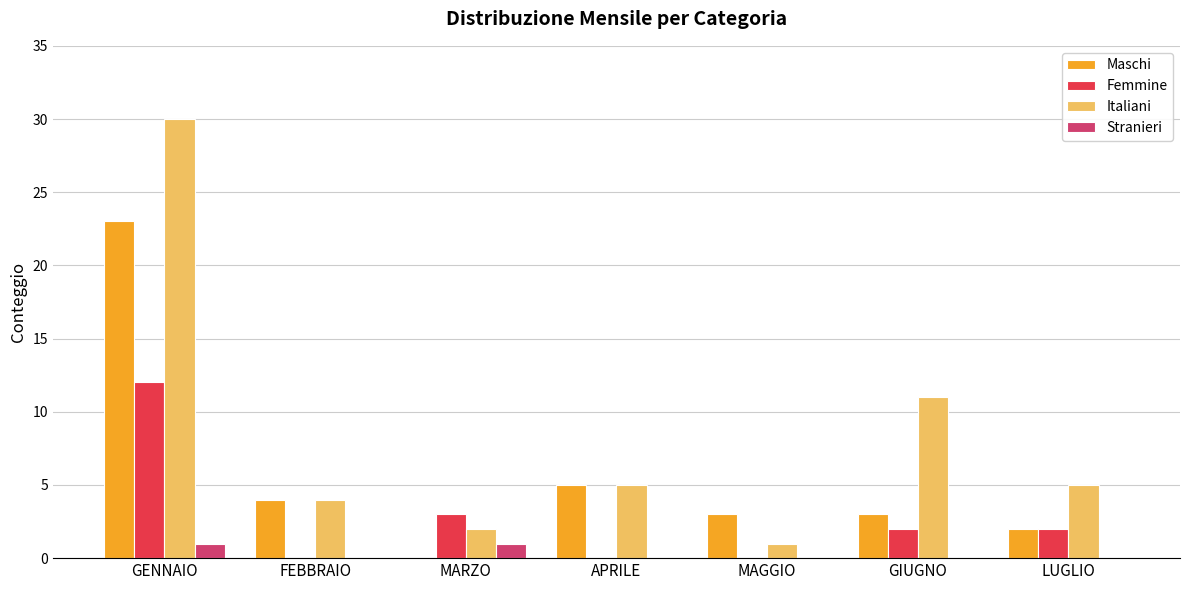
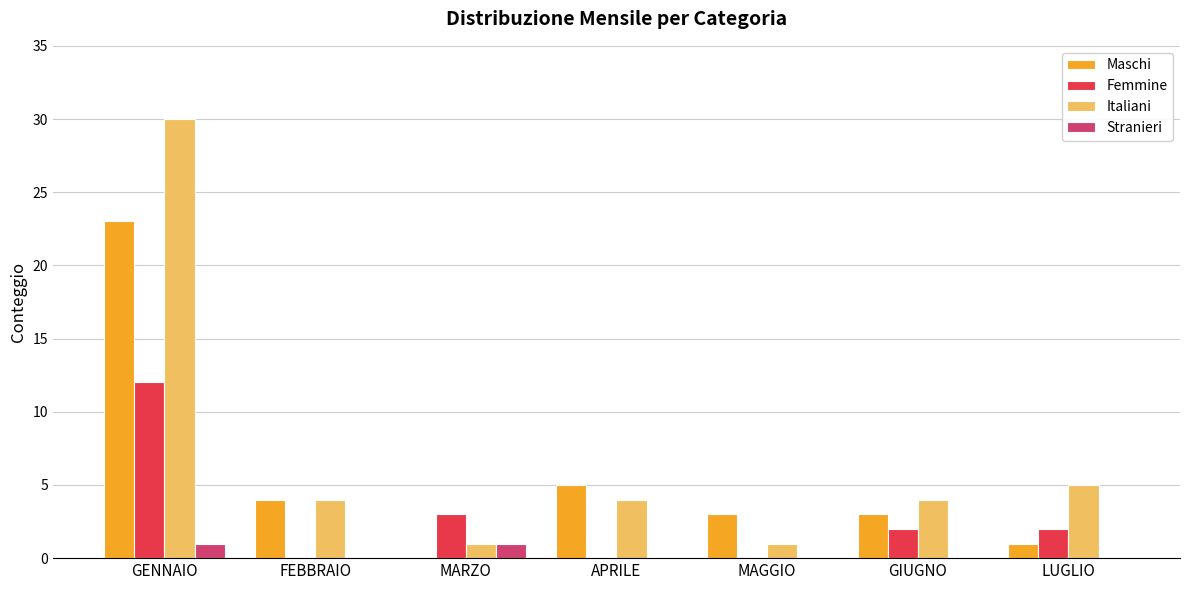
Italiani, MARZO: 2 -> 1
Italiani, APRILE: 5 -> 4
Italiani, GIUGNO: 11 -> 4
Maschi, LUGLIO: 2 -> 1
